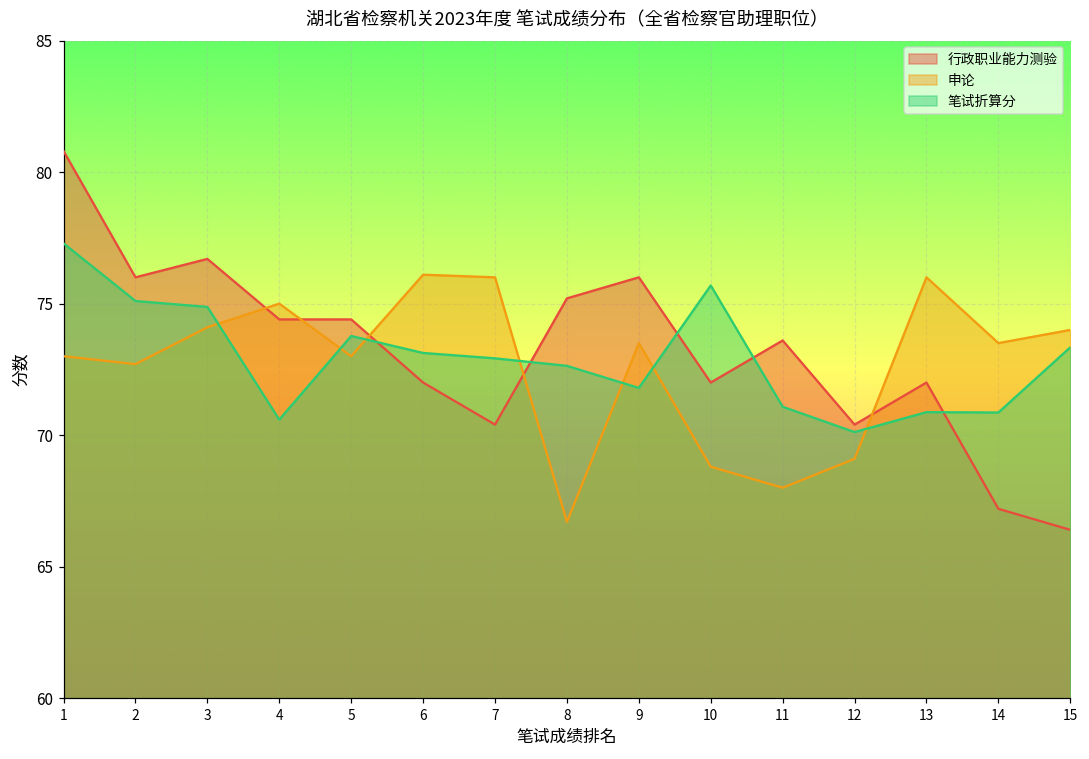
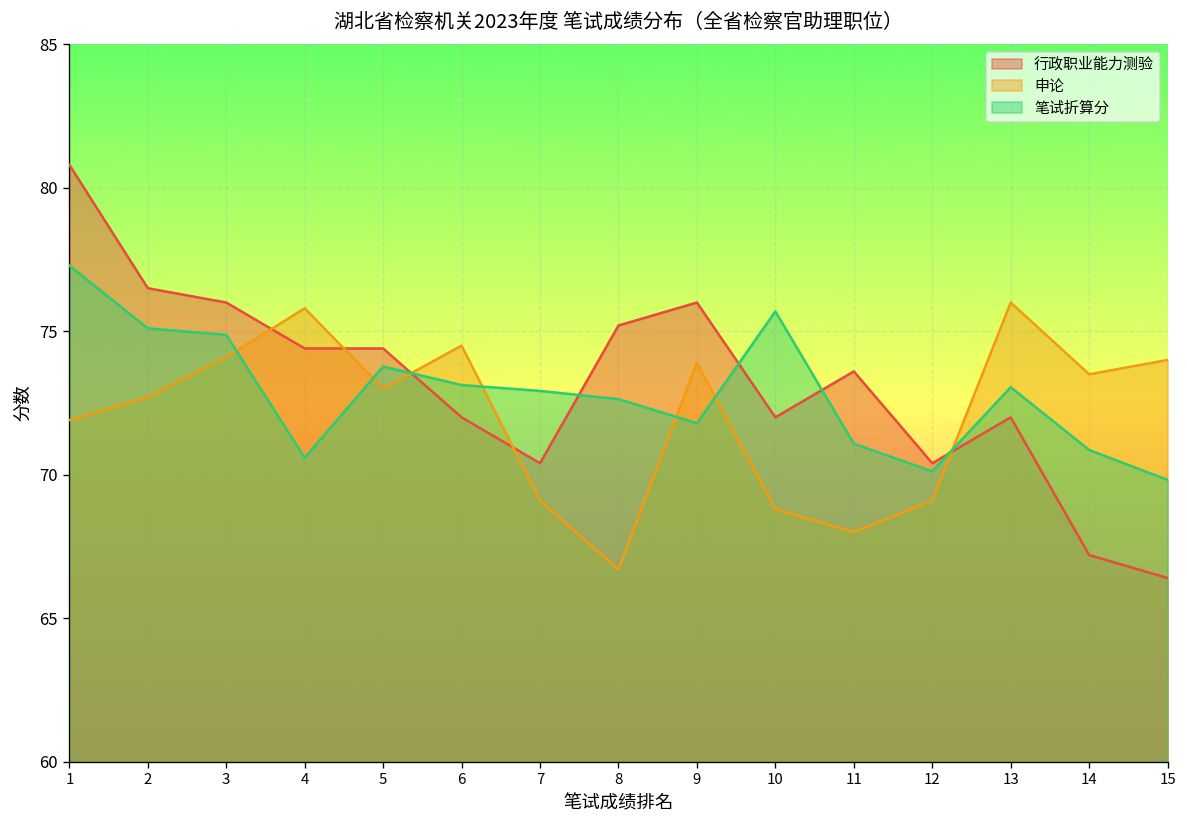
申论, 1: 73.0 -> 71.9
行政职业能力测验, 2: 76.0 -> 76.5
行政职业能力测验, 3: 76.7 -> 76.0
申论, 4: 75.0 -> 75.8
申论, 6: 76.1 -> 74.5
申论, 7: 76.0 -> 69.1
申论, 9: 73.5 -> 73.9
笔试折算分, 13: 70.9 -> 73.1
笔试折算分, 15: 73.3 -> 69.8
